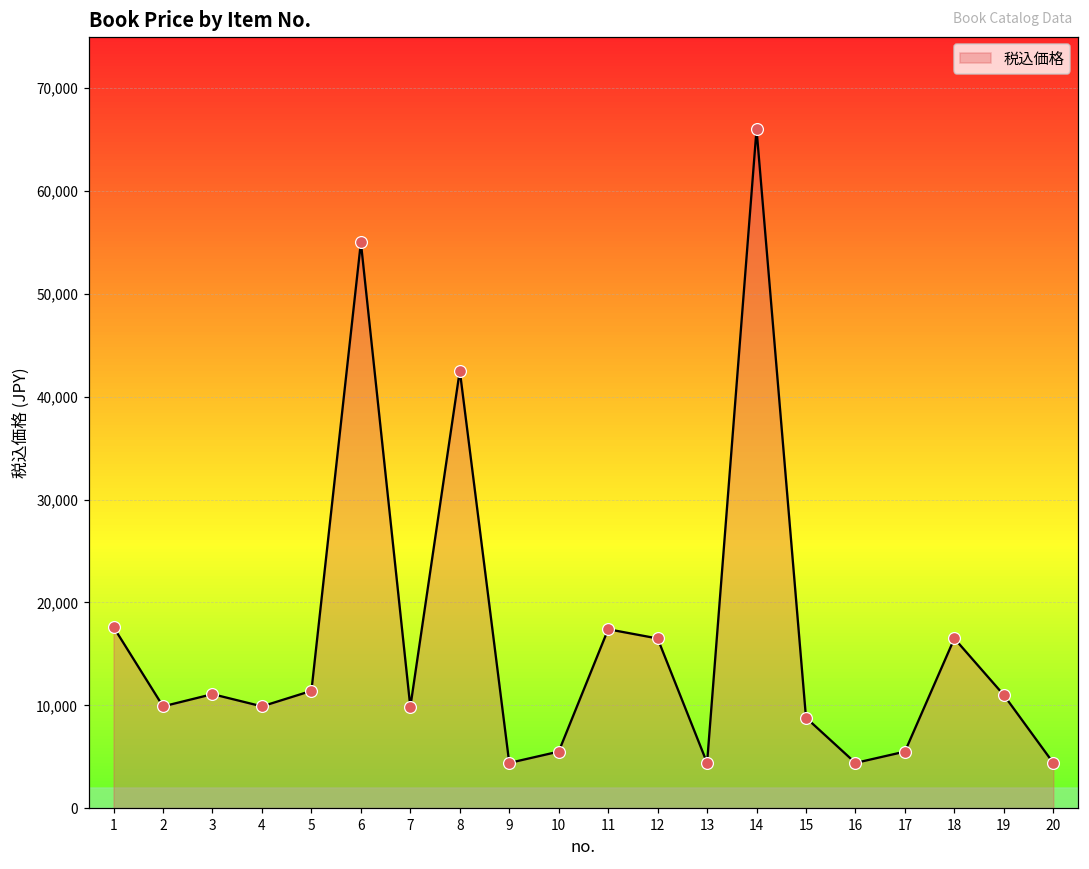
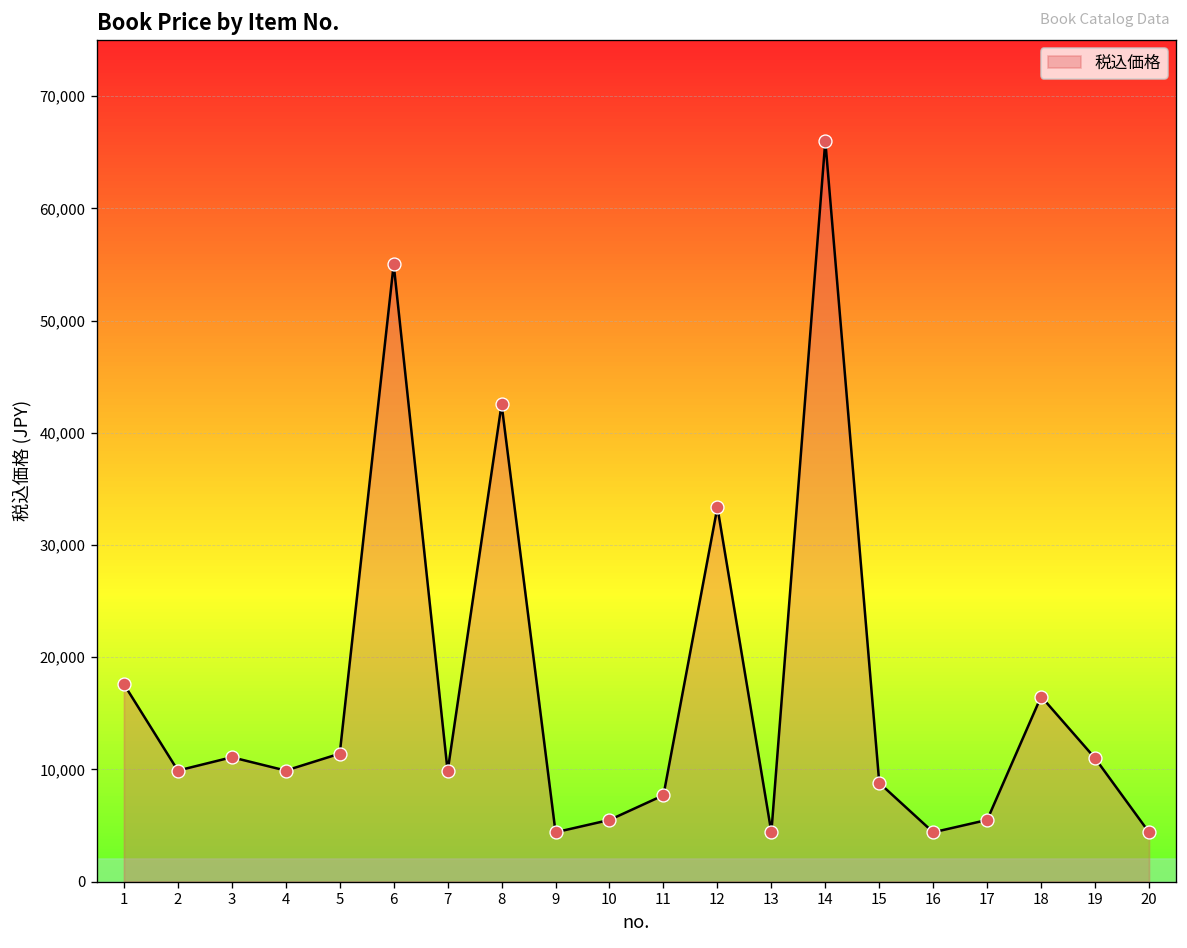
11: 17,000 -> 8,000
12: 17,000 -> 33,000
